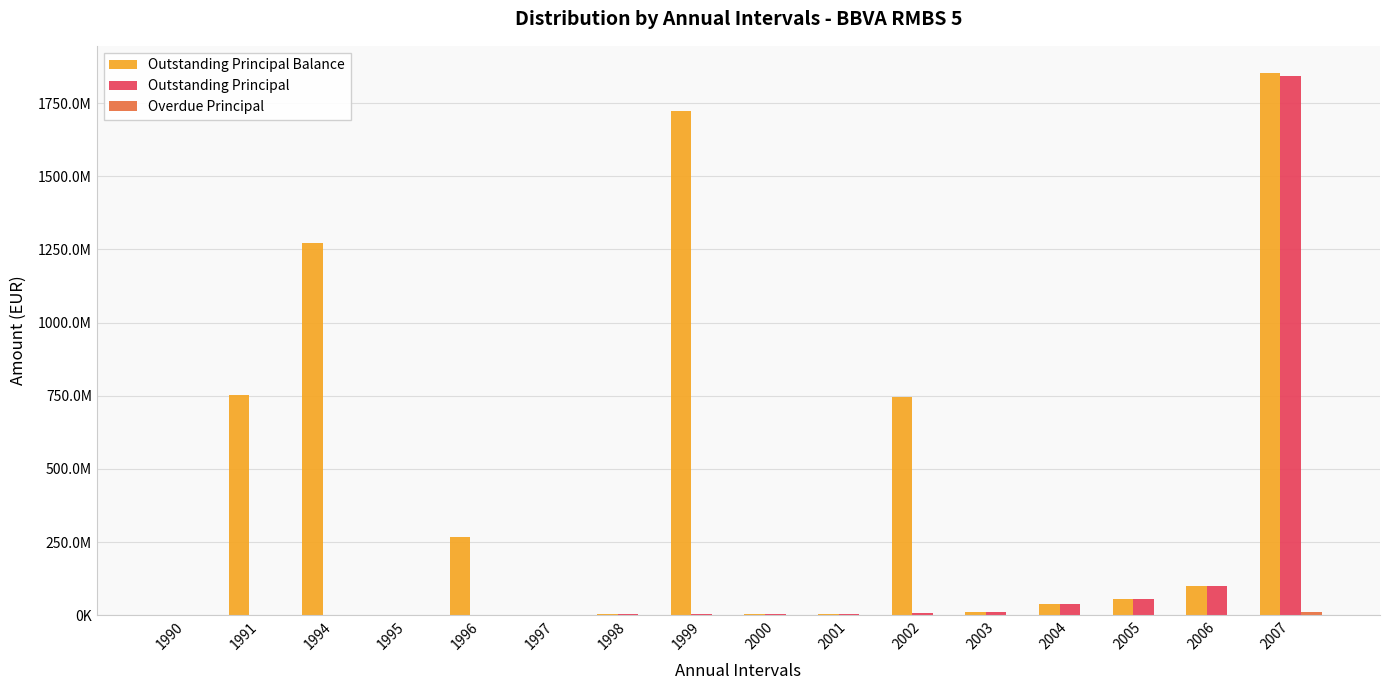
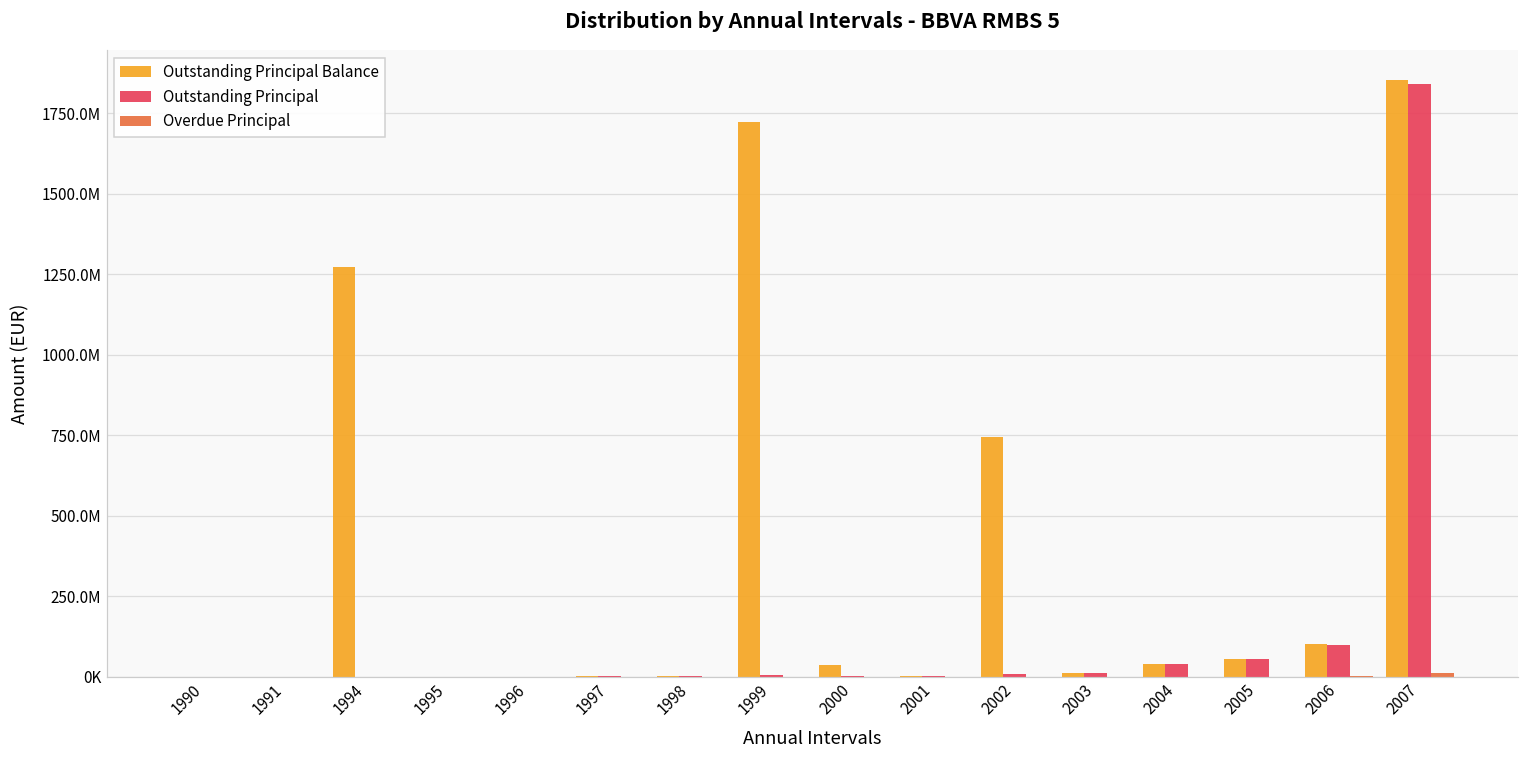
Outstanding Principal Balance, 1991: 750000000 -> 0
Outstanding Principal Balance, 1996: 270000000 -> 0
Outstanding Principal Balance, 2000: 0 -> 40000000
